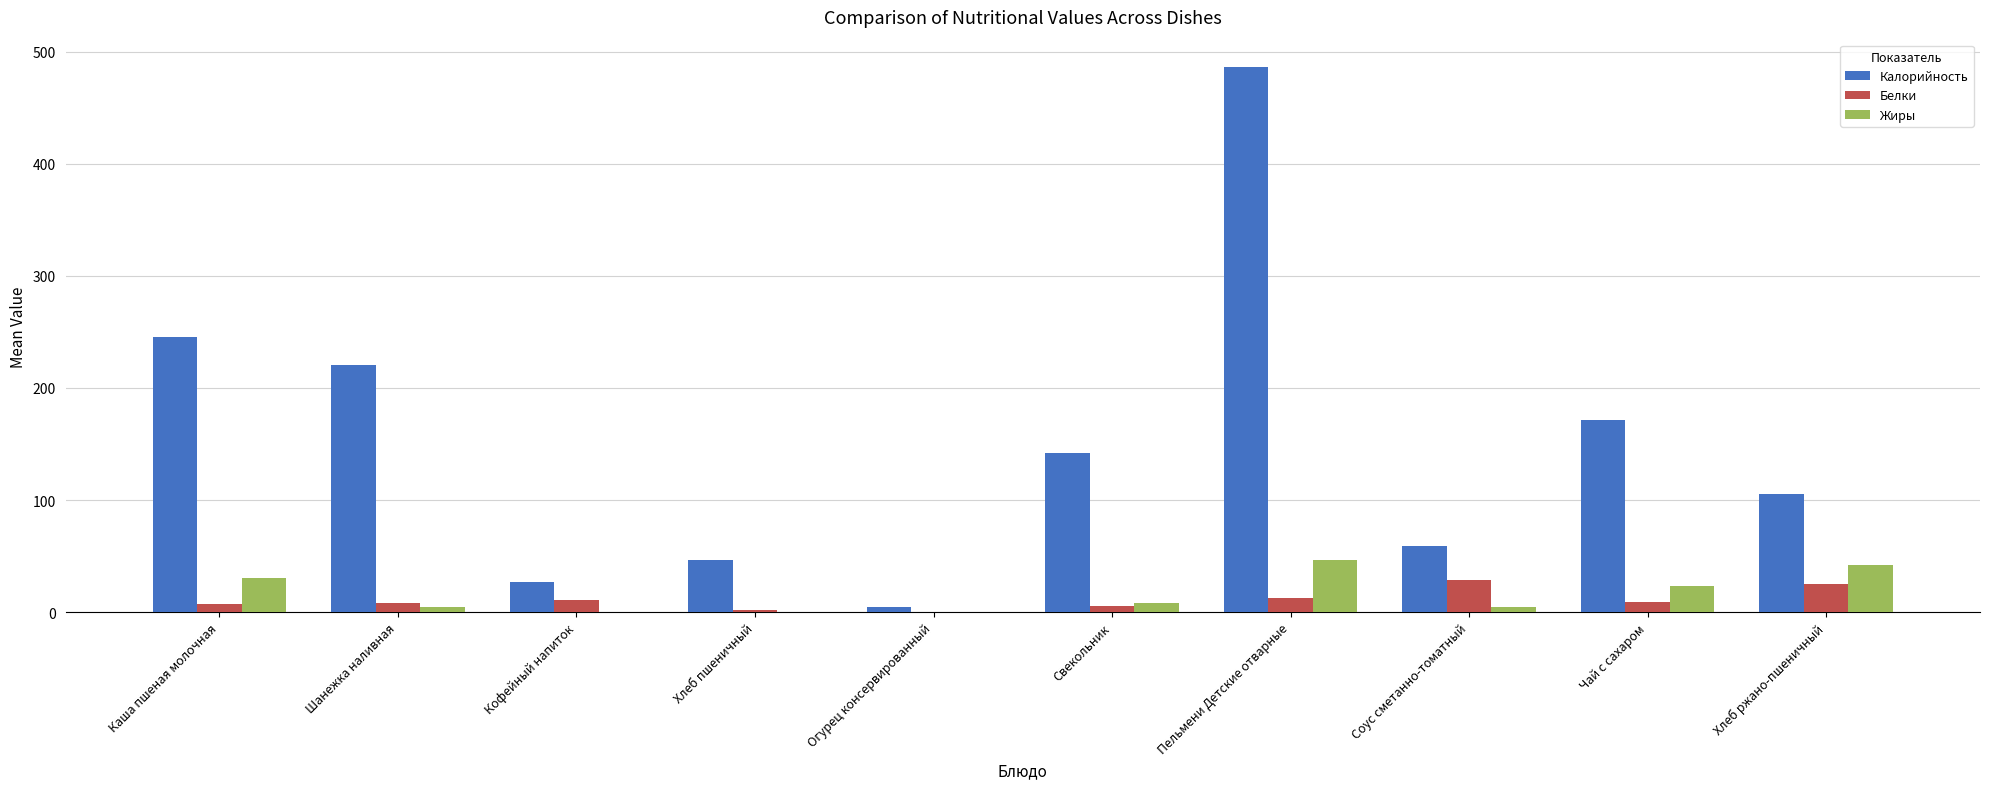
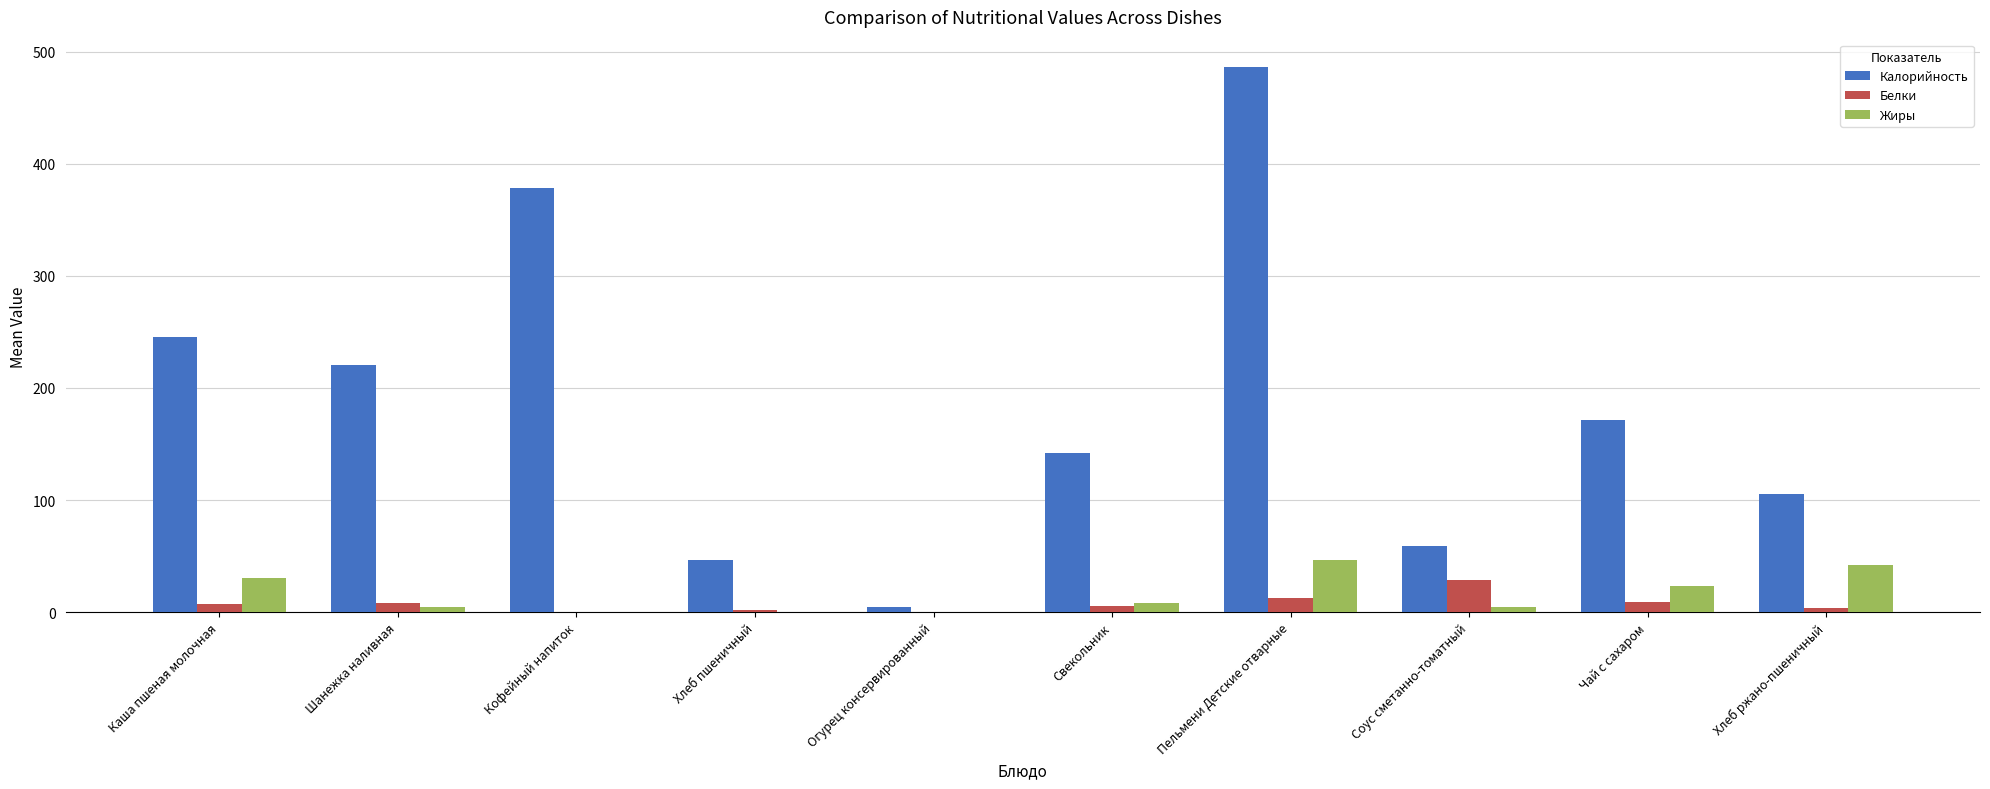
Калорийность, Кофейный напиток: 27 -> 379
Белки, Кофейный напиток: 11 -> 1
Белки, Хлеб ржано-пшеничный: 25 -> 3
